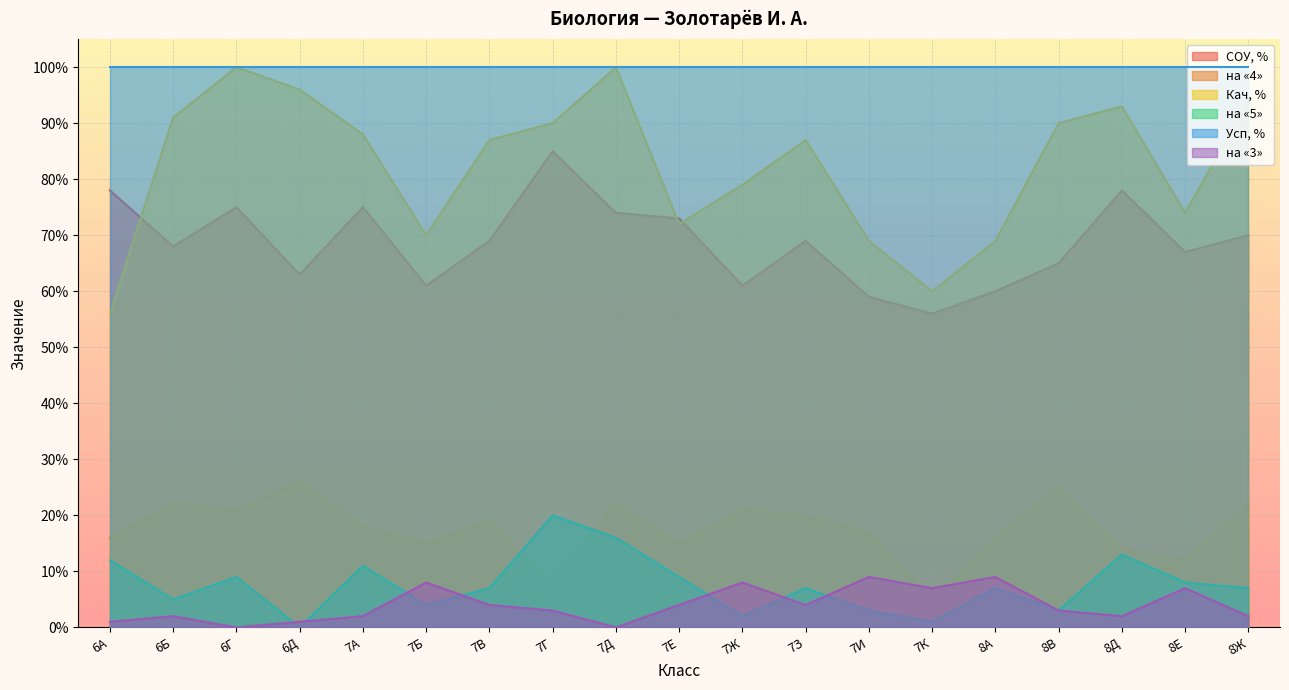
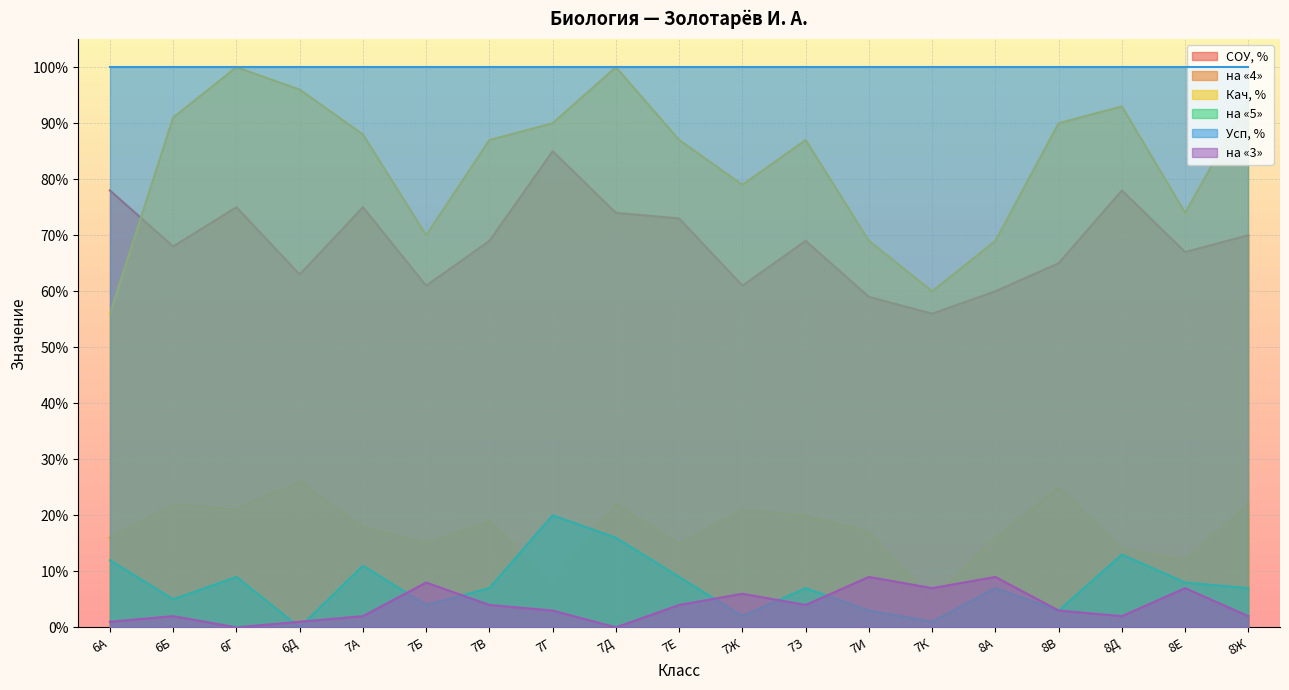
Кач, %, 7Е: 72% -> 87%
на «3», 7Ж: 8% -> 6%
